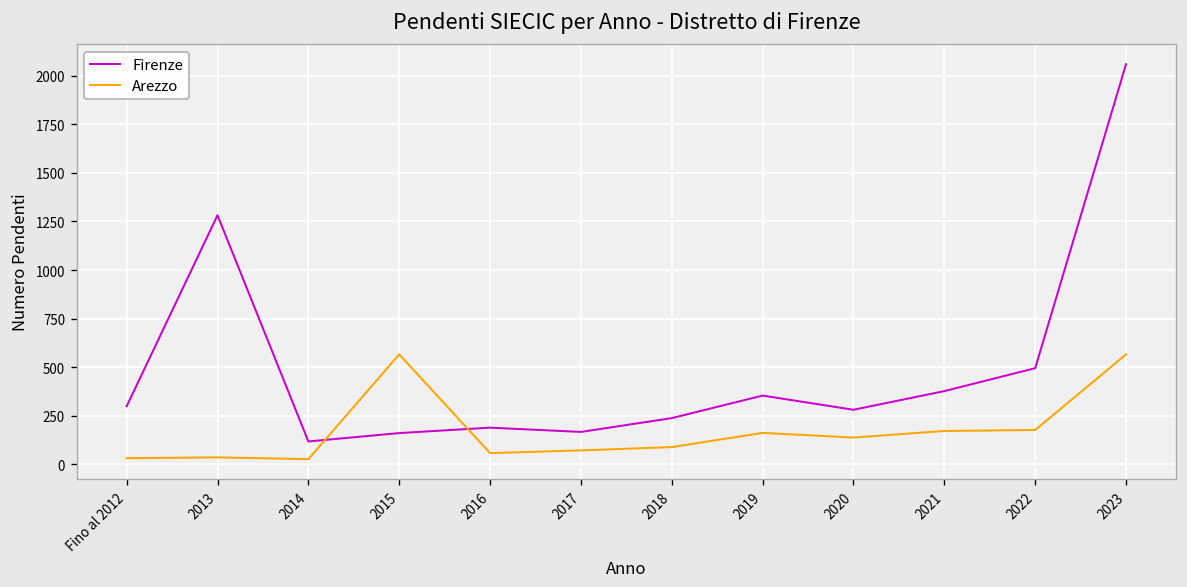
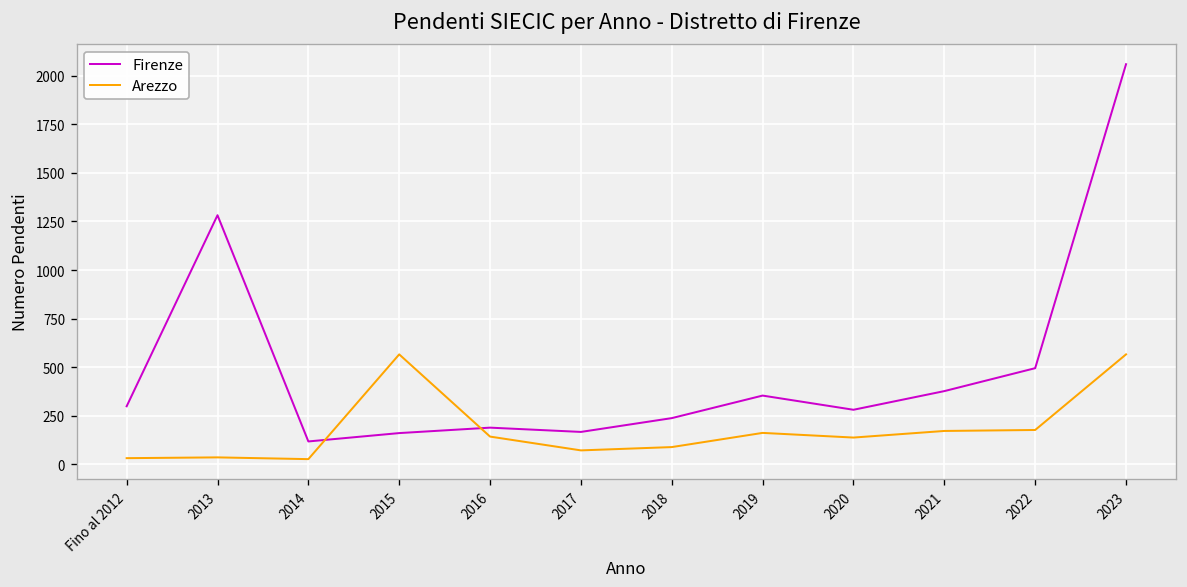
Arezzo, 2016: 60 -> 140
